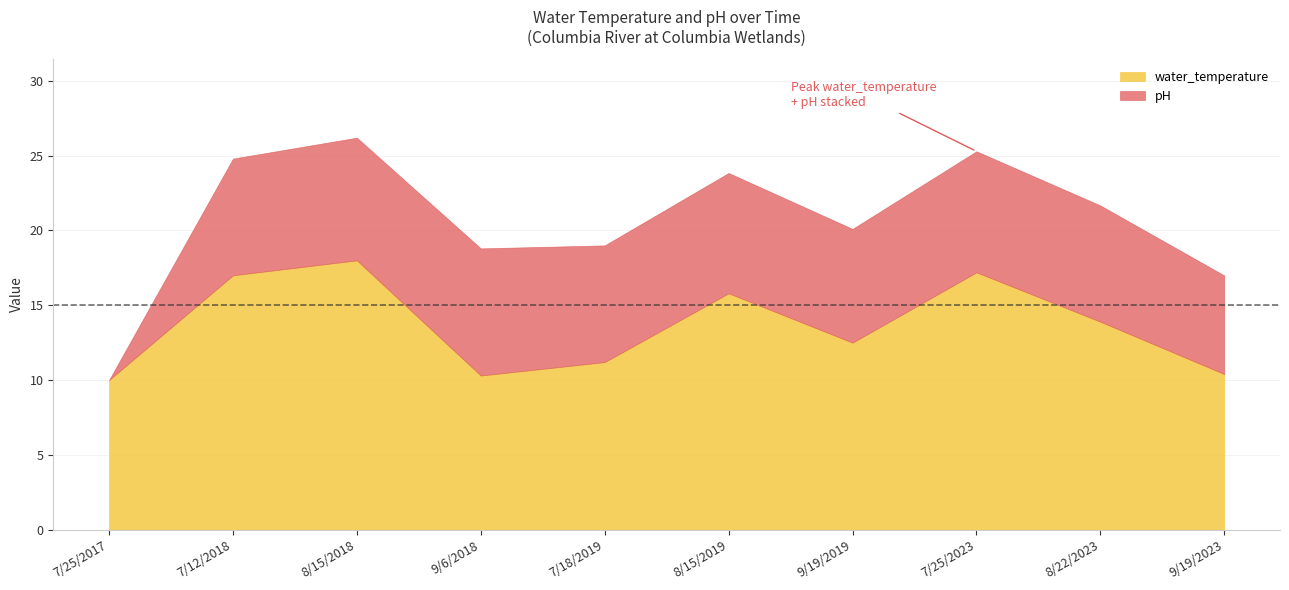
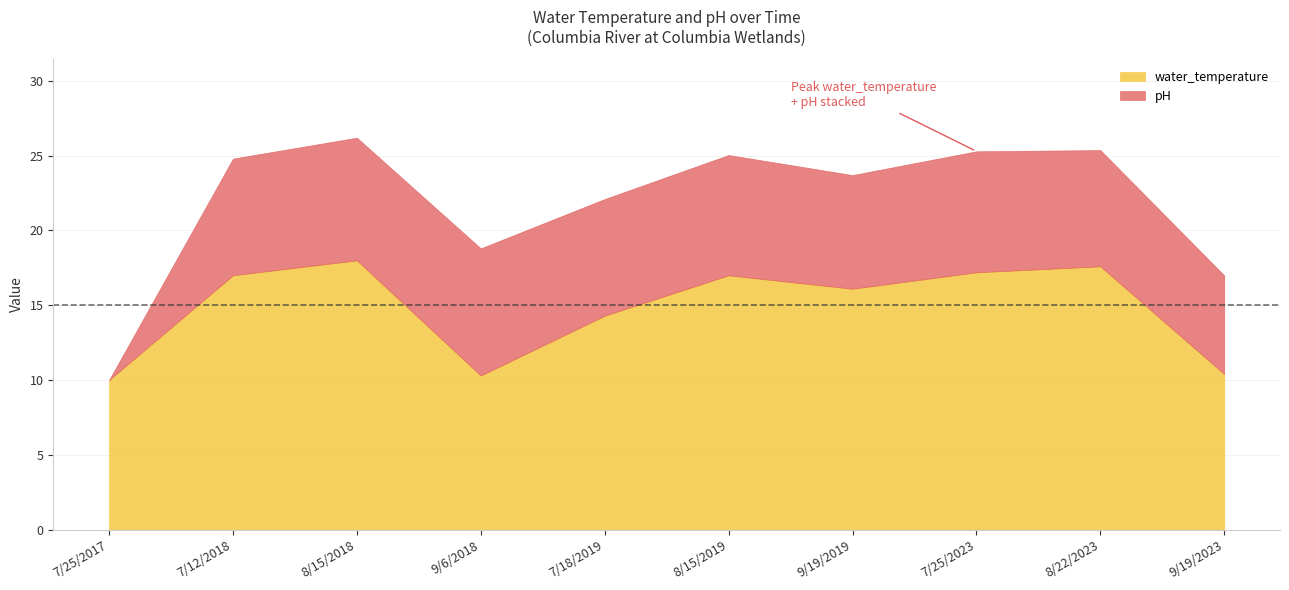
water_temperature, 7/18/2019: 11.2 -> 14.3
water_temperature, 8/15/2019: 15.8 -> 17.0
water_temperature, 9/19/2019: 12.5 -> 16.1
water_temperature, 8/22/2023: 13.9 -> 17.6
